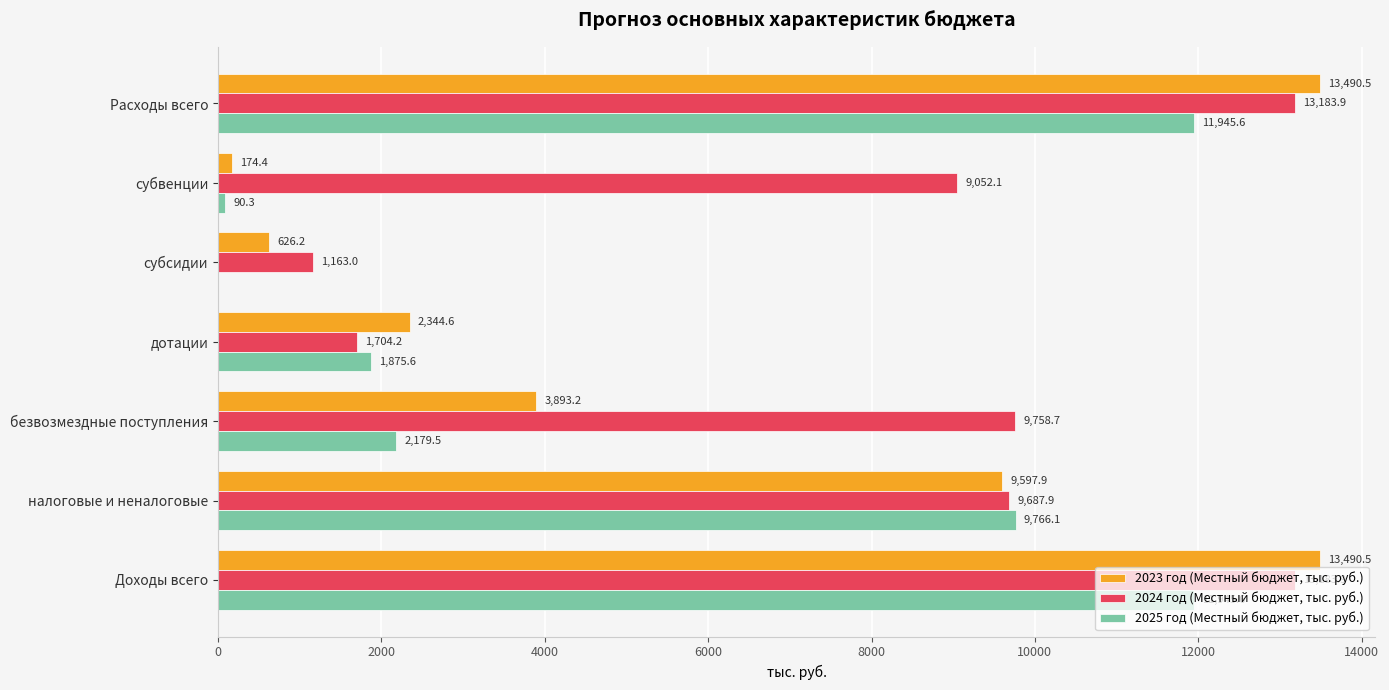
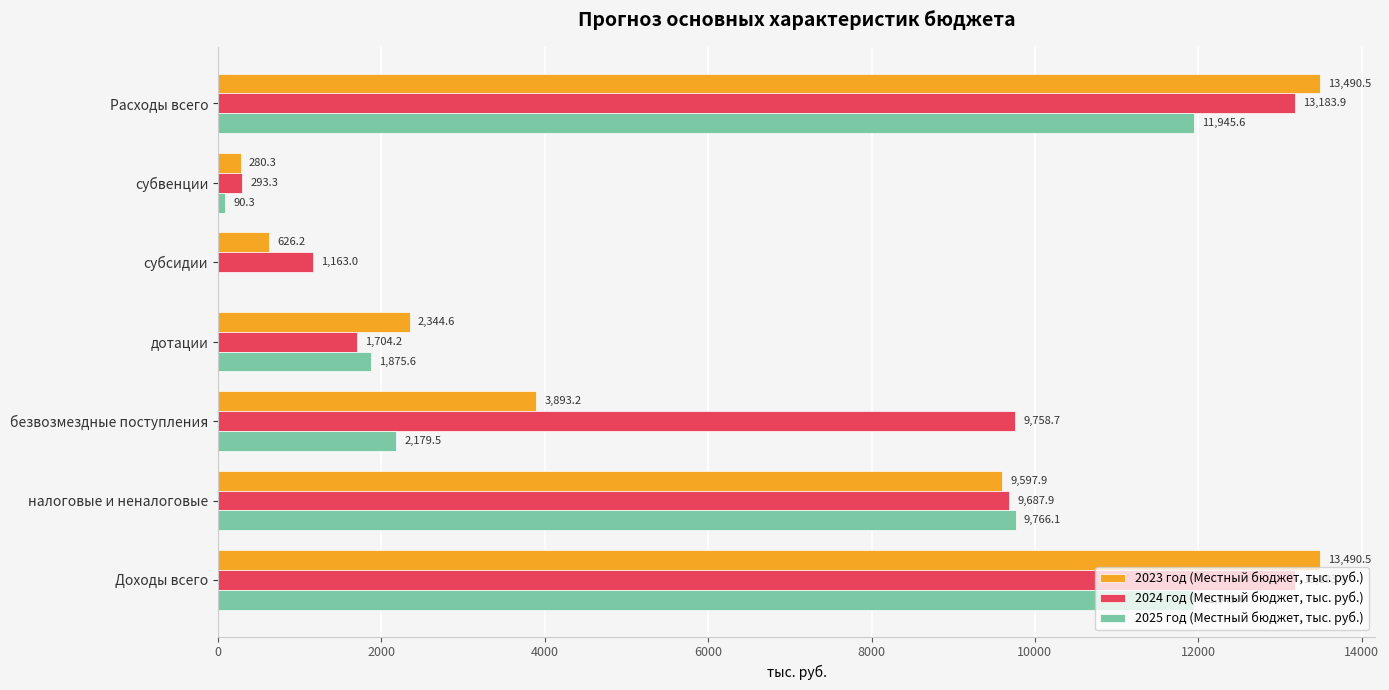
2023 год (Местный бюджет, тыс. руб.), субвенции: 174.4 -> 280.3
2024 год (Местный бюджет, тыс. руб.), субвенции: 9,052.1 -> 293.3
